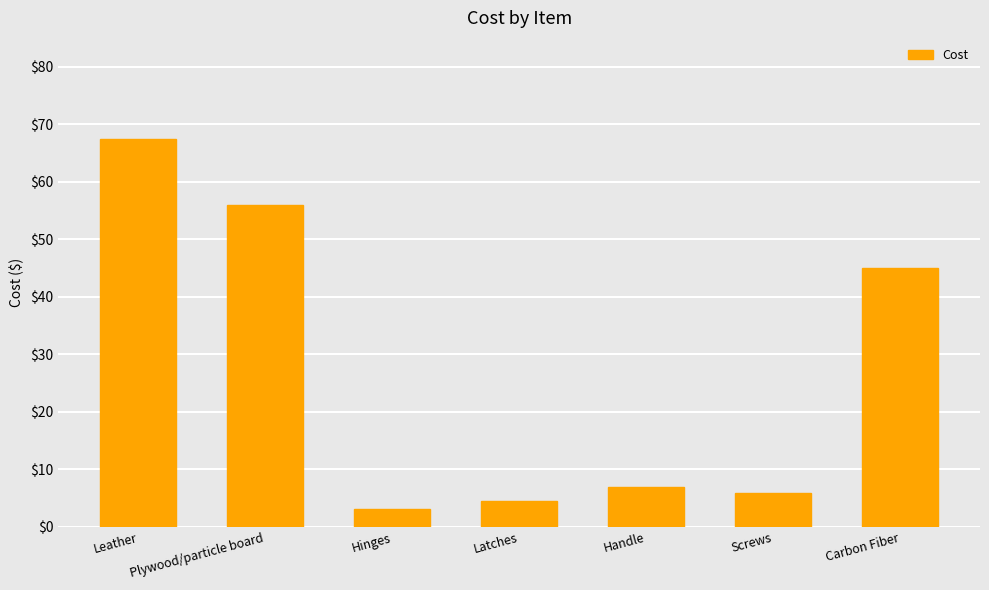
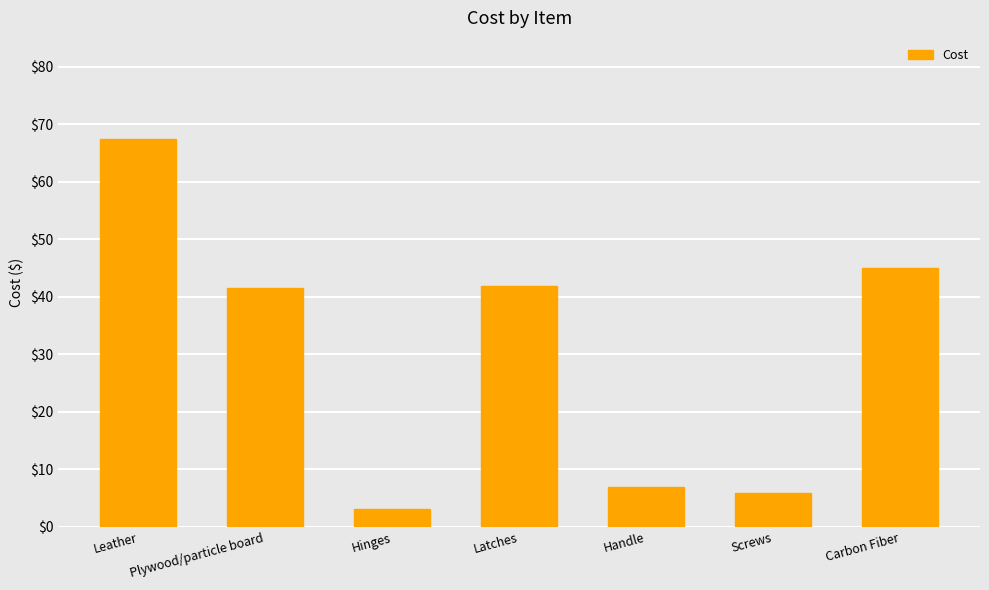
Plywood/particle board: $56 -> $41
Latches: $4 -> $42
